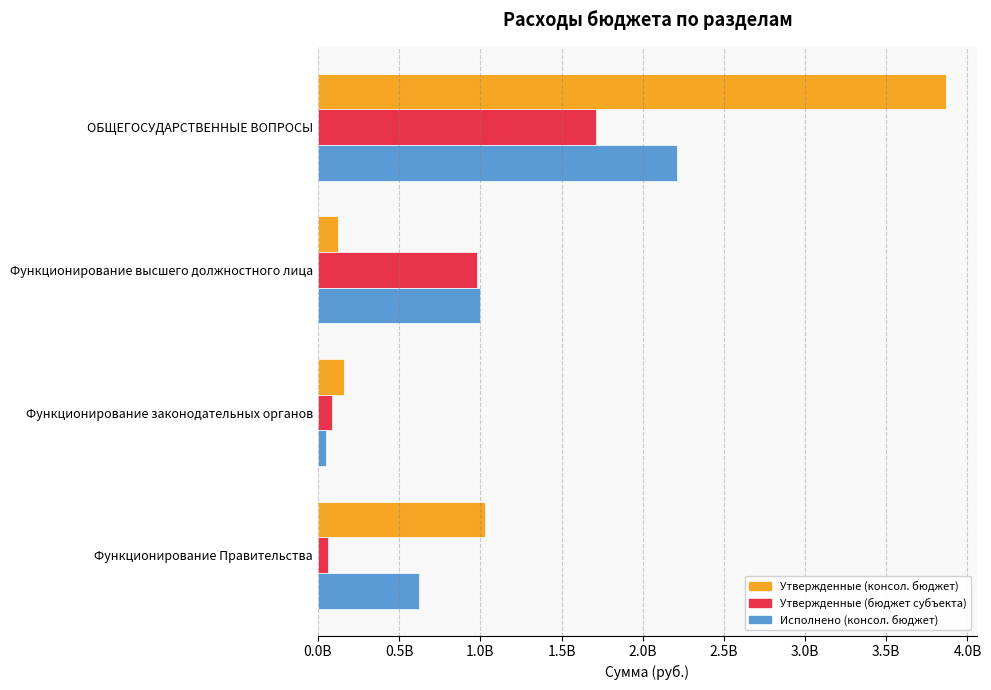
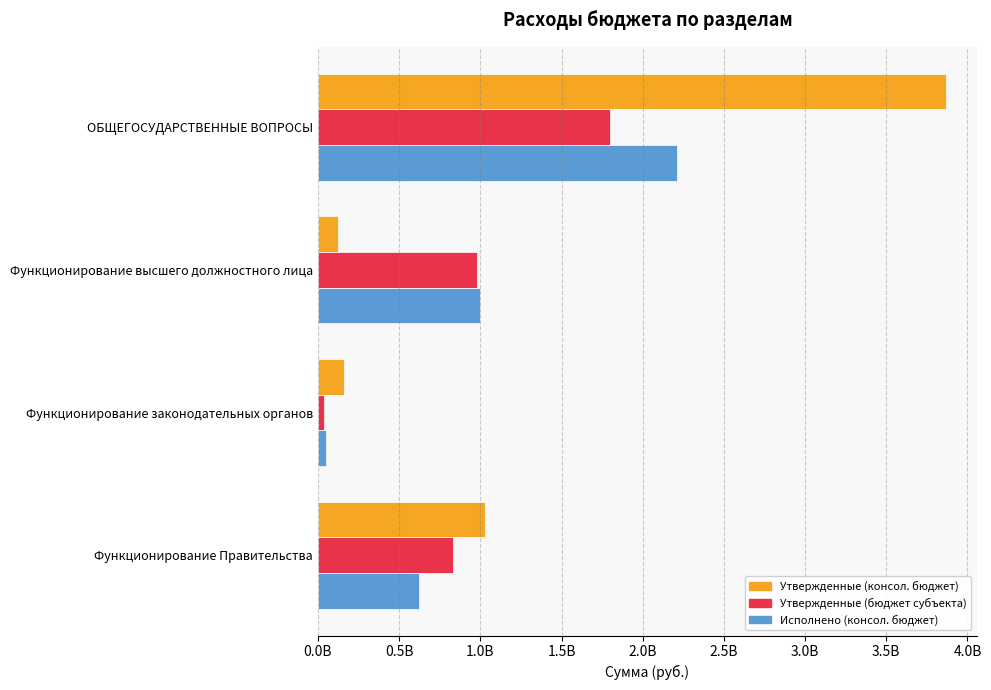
Утвержденные (бюджет субъекта), ОБЩЕГОСУДАРСТВЕННЫЕ ВОПРОСЫ: 1710000000 -> 1800000000
Утвержденные (бюджет субъекта), Функционирование законодательных органов: 90000000 -> 30000000
Утвержденные (бюджет субъекта), Функционирование Правительства: 60000000 -> 830000000
